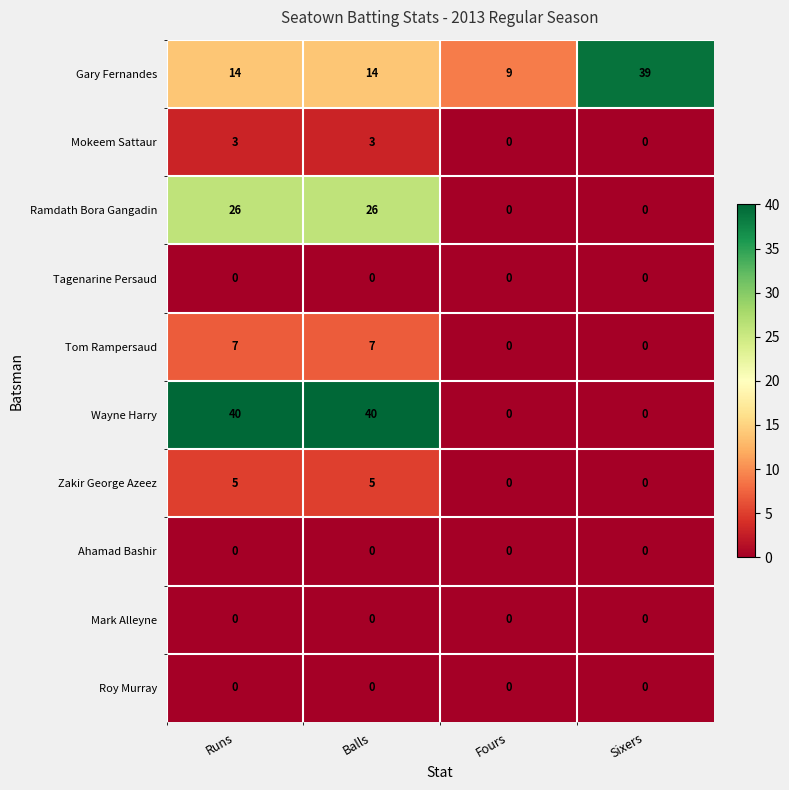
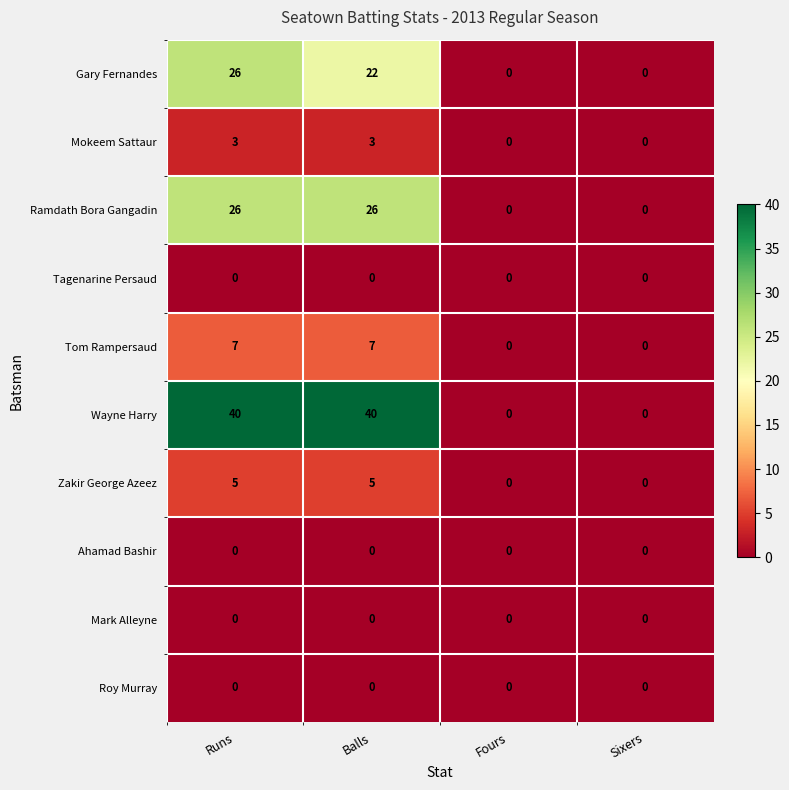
Gary Fernandes, Runs: 14 -> 26
Gary Fernandes, Balls: 14 -> 22
Gary Fernandes, Fours: 9 -> 0
Gary Fernandes, Sixers: 39 -> 0
